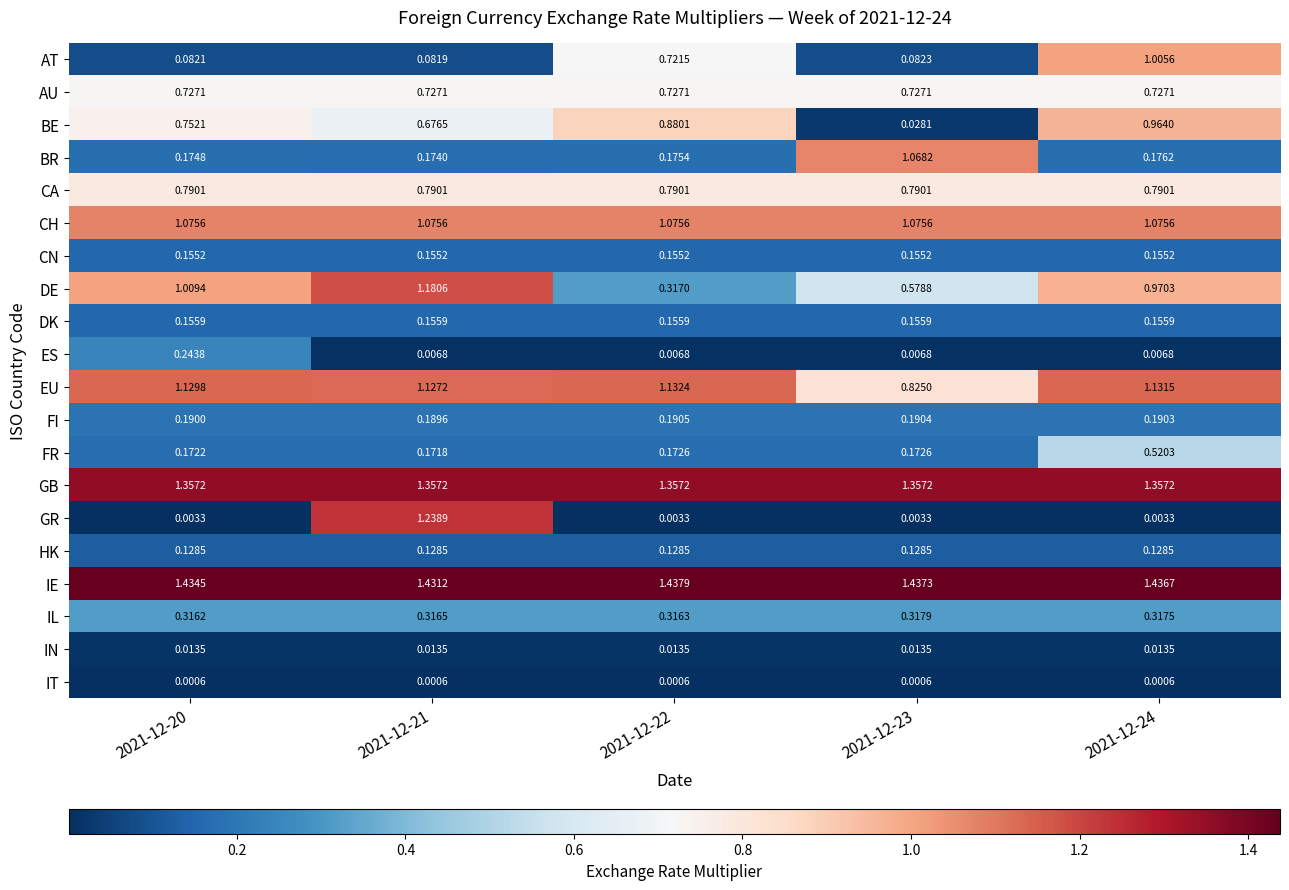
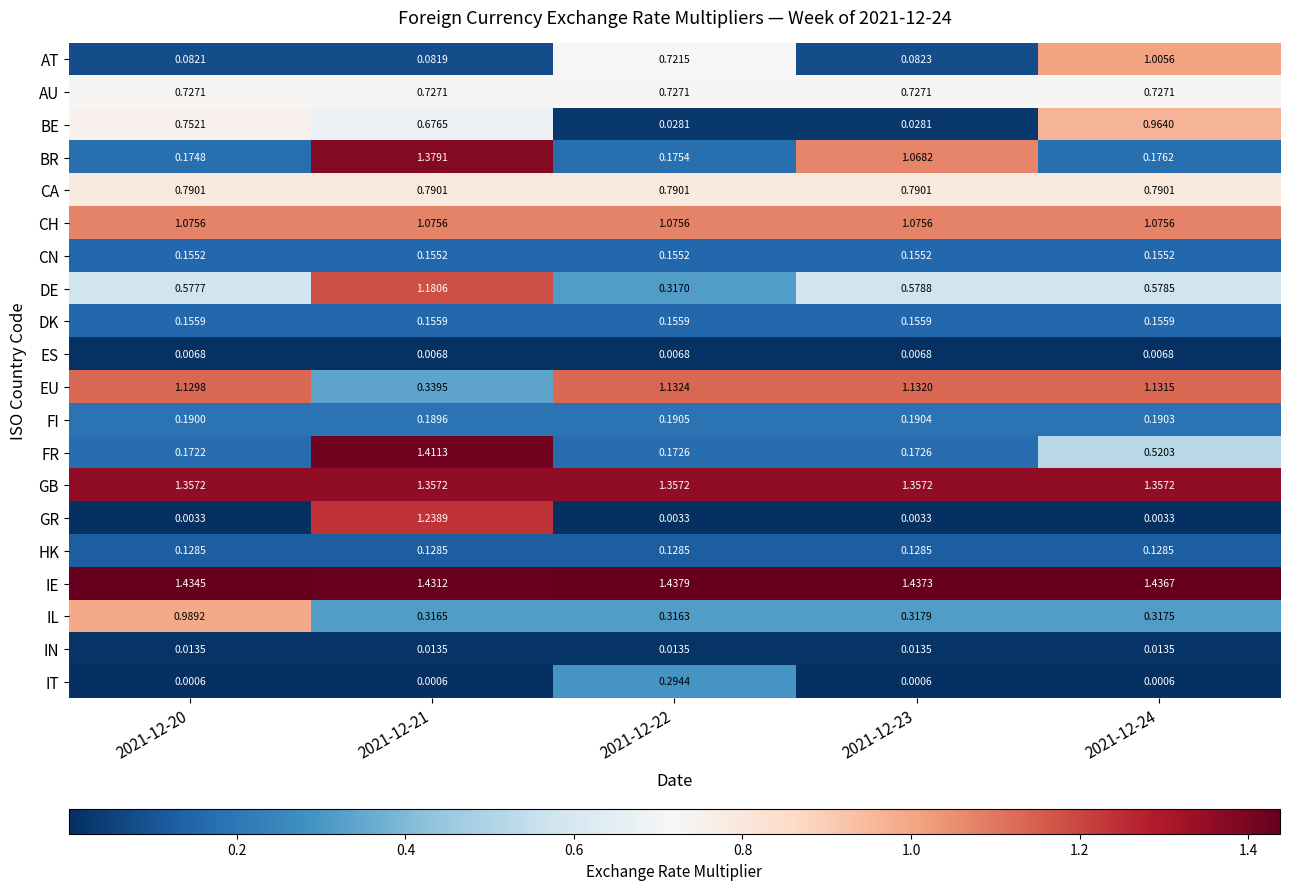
BE, 2021-12-22: 0.8801 -> 0.0281
BR, 2021-12-21: 0.1740 -> 1.3791
DE, 2021-12-20: 1.0094 -> 0.5777
DE, 2021-12-24: 0.9703 -> 0.5785
ES, 2021-12-20: 0.2438 -> 0.0068
EU, 2021-12-21: 1.1272 -> 0.3395
EU, 2021-12-23: 0.8250 -> 1.1320
FR, 2021-12-21: 0.1718 -> 1.4113
IL, 2021-12-20: 0.3162 -> 0.9892
IT, 2021-12-22: 0.0006 -> 0.2944
